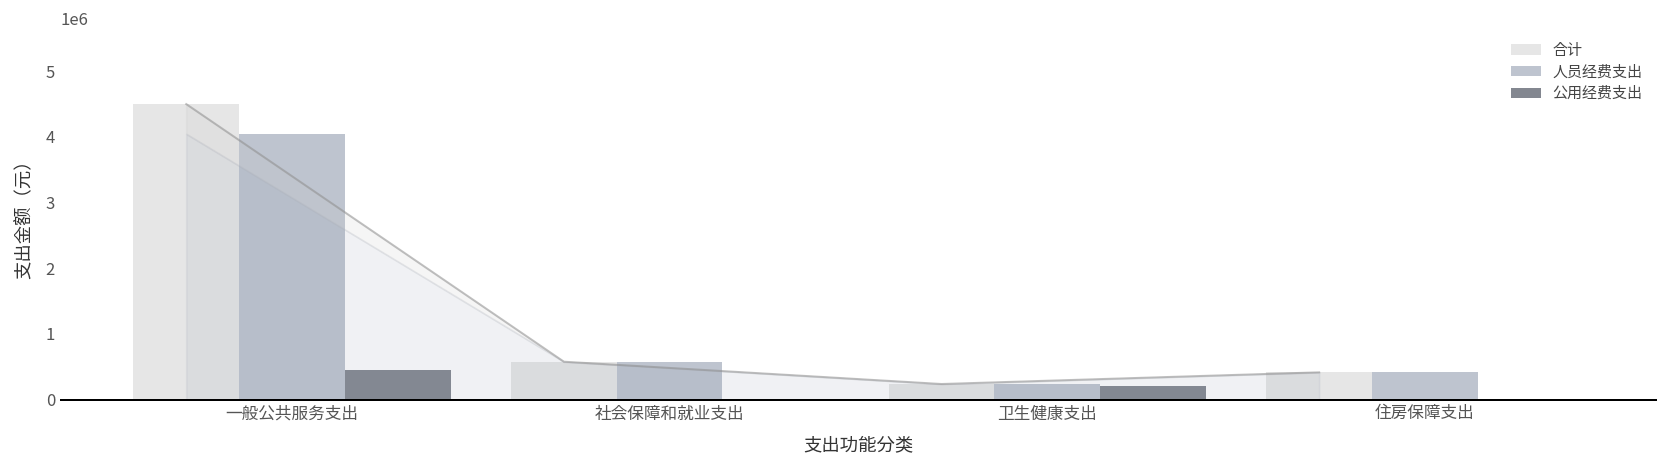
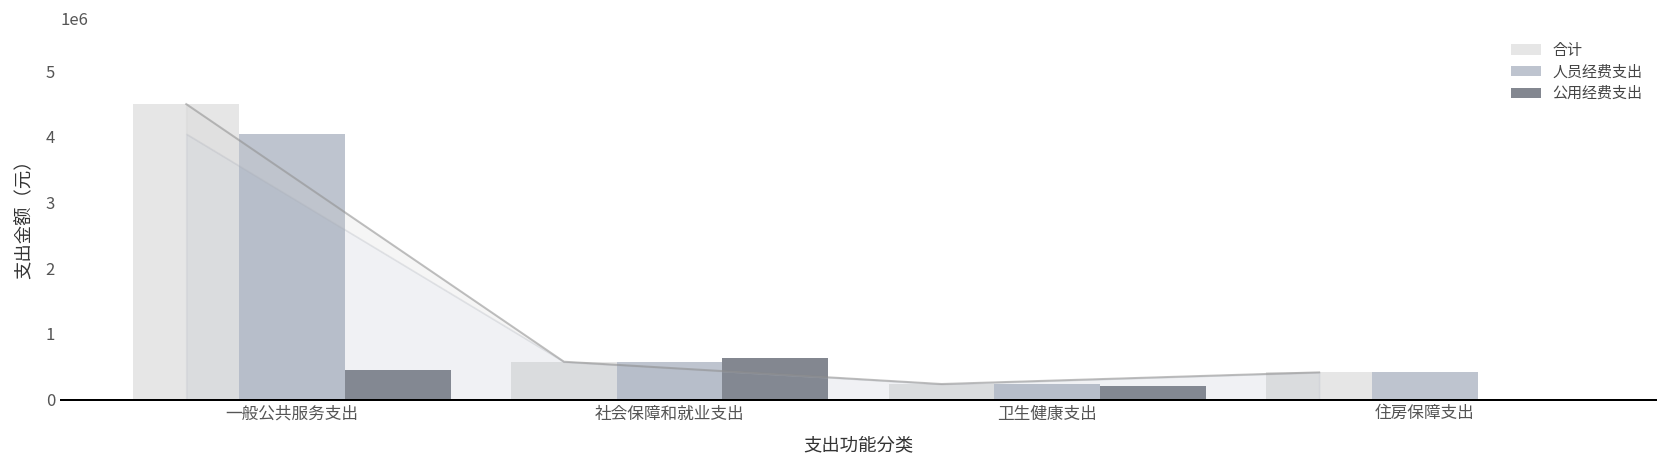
公用经费支出, 社会保障和就业支出: 0 -> 600000
